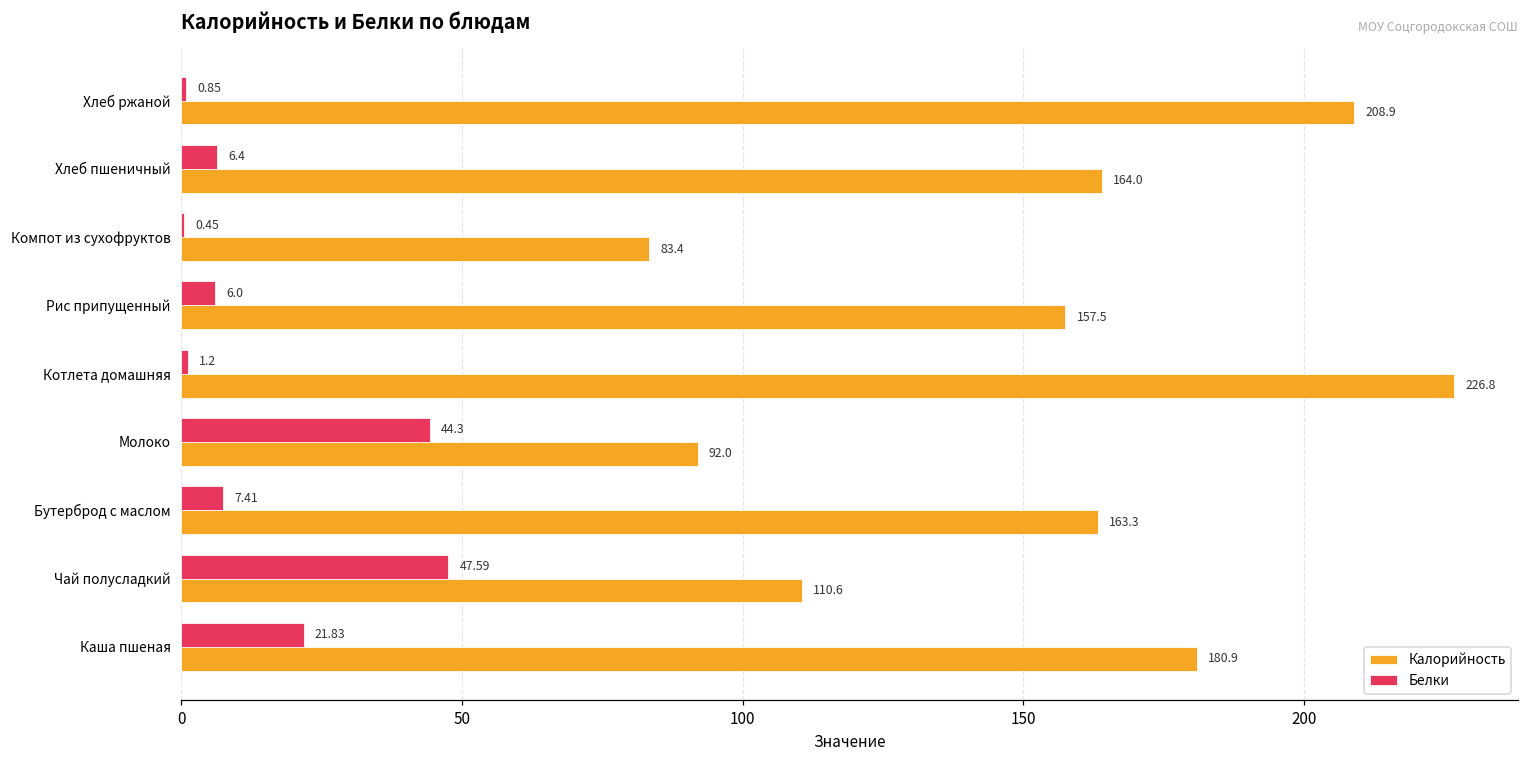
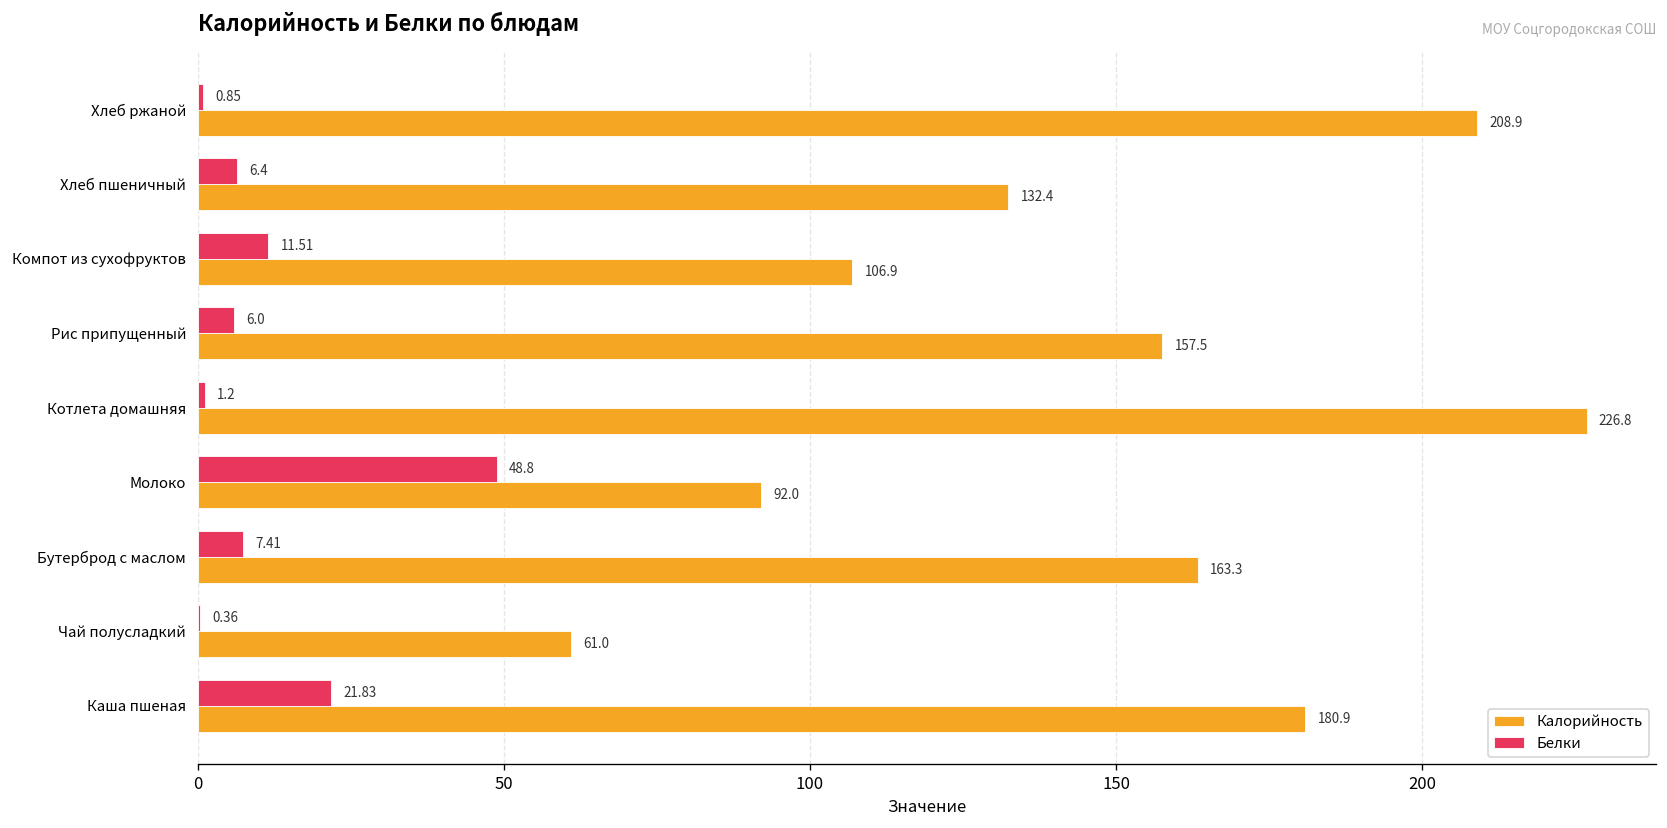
Калорийность, Хлеб пшеничный: 164.0 -> 132.4
Белки, Компот из сухофруктов: 0.45 -> 11.51
Калорийность, Компот из сухофруктов: 83.4 -> 106.9
Белки, Молоко: 44.3 -> 48.8
Белки, Чай полусладкий: 47.59 -> 0.36
Калорийность, Чай полусладкий: 110.6 -> 61.0
